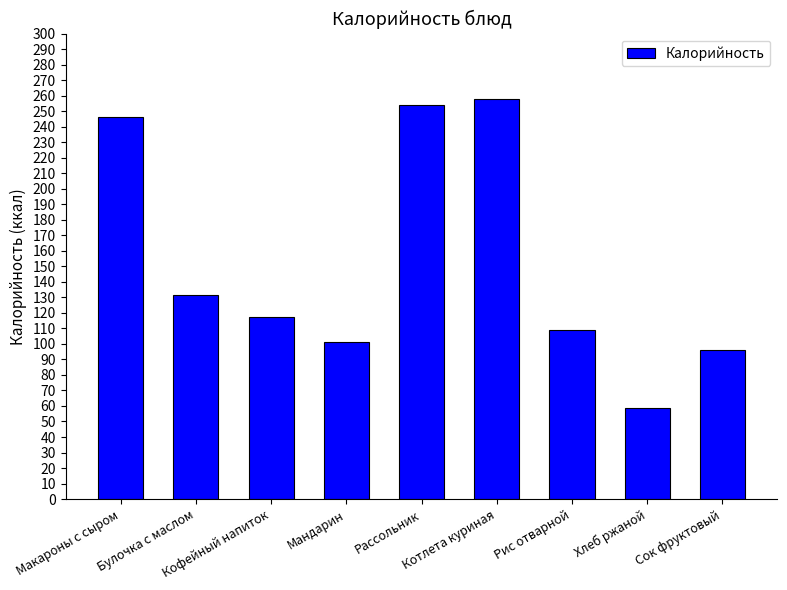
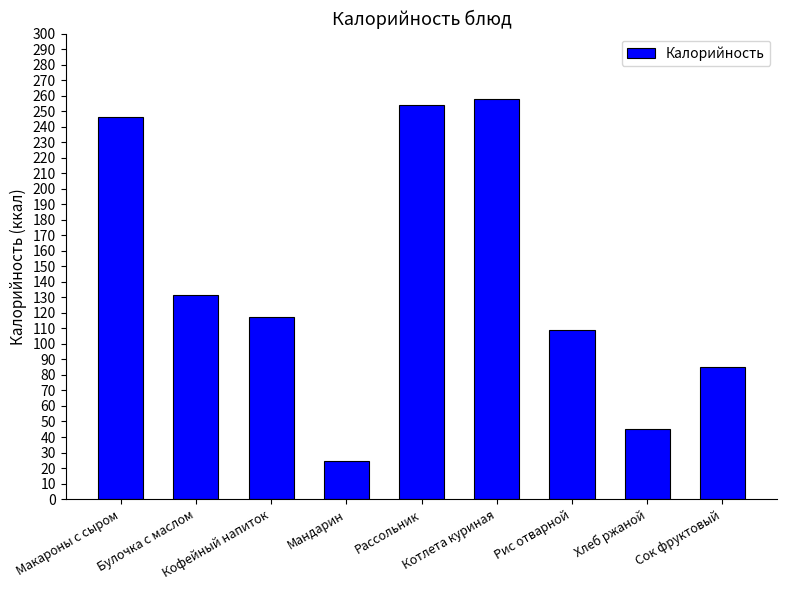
Мандарин: 101 -> 25
Хлеб ржаной: 59 -> 45
Сок фруктовый: 96 -> 85
